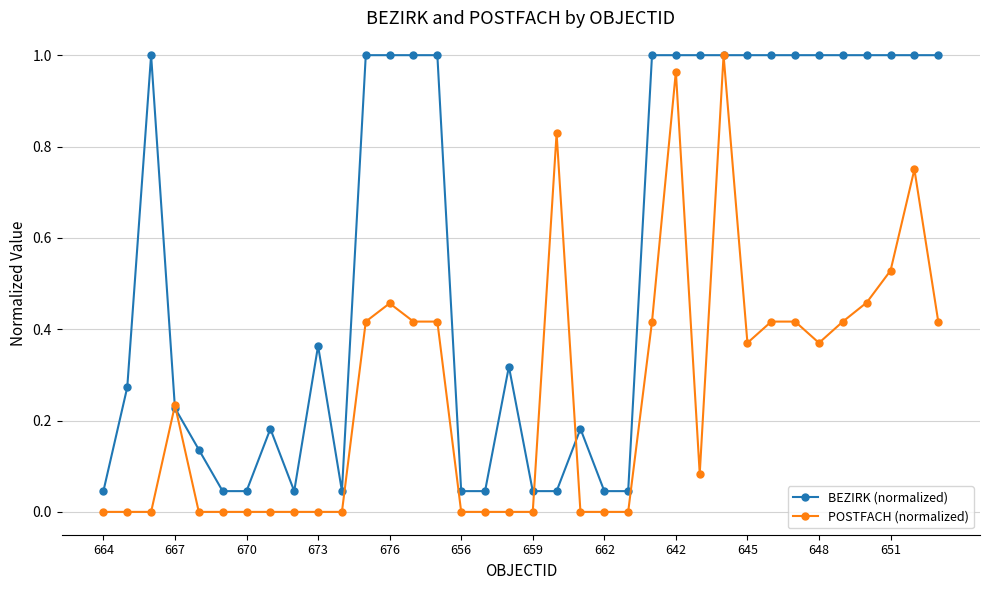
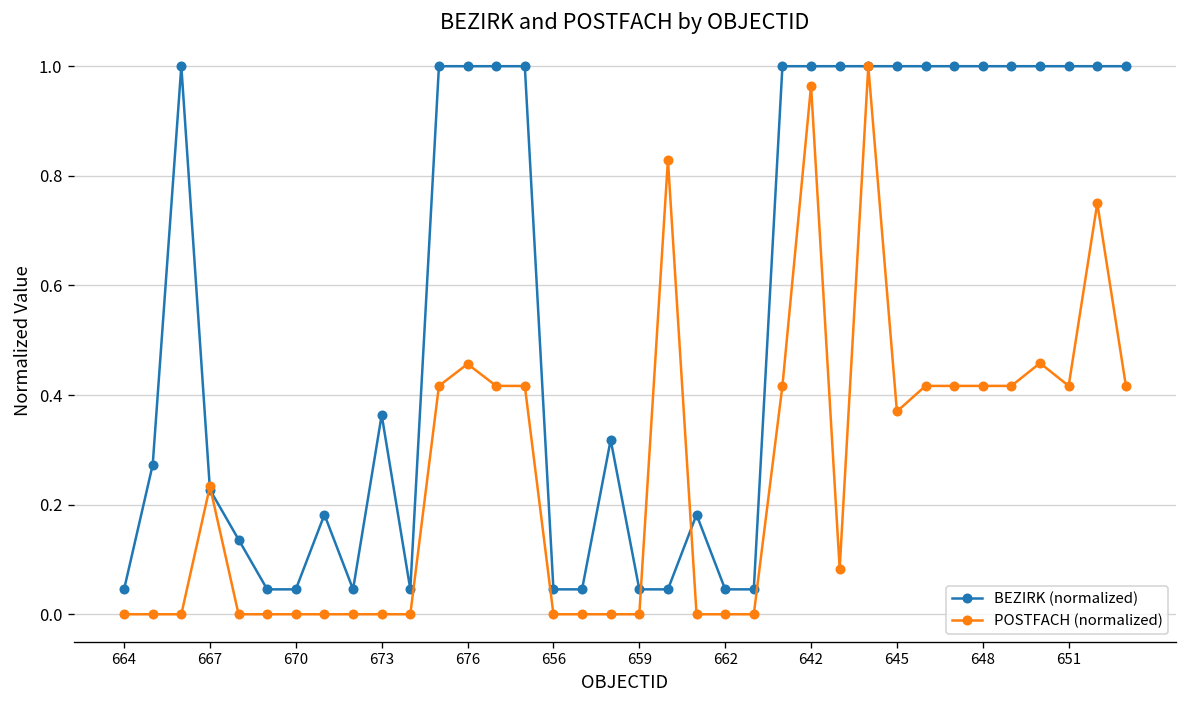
POSTFACH (normalized), 648: 0.37 -> 0.42
POSTFACH (normalized), 651: 0.53 -> 0.42
